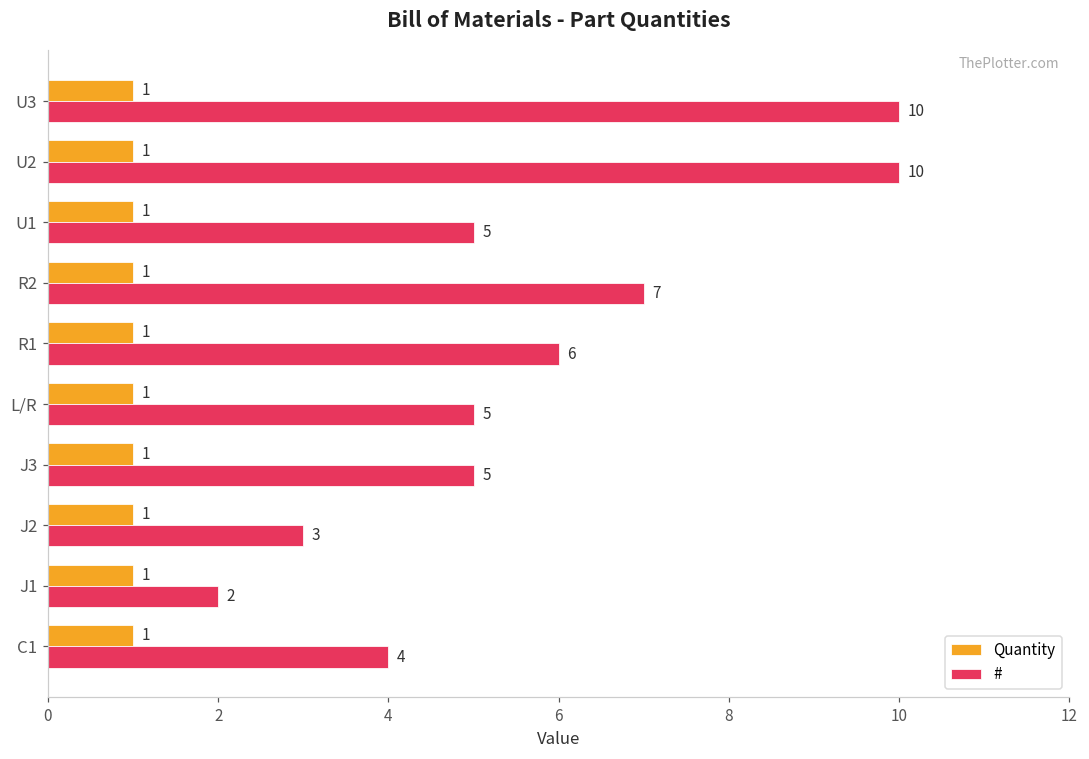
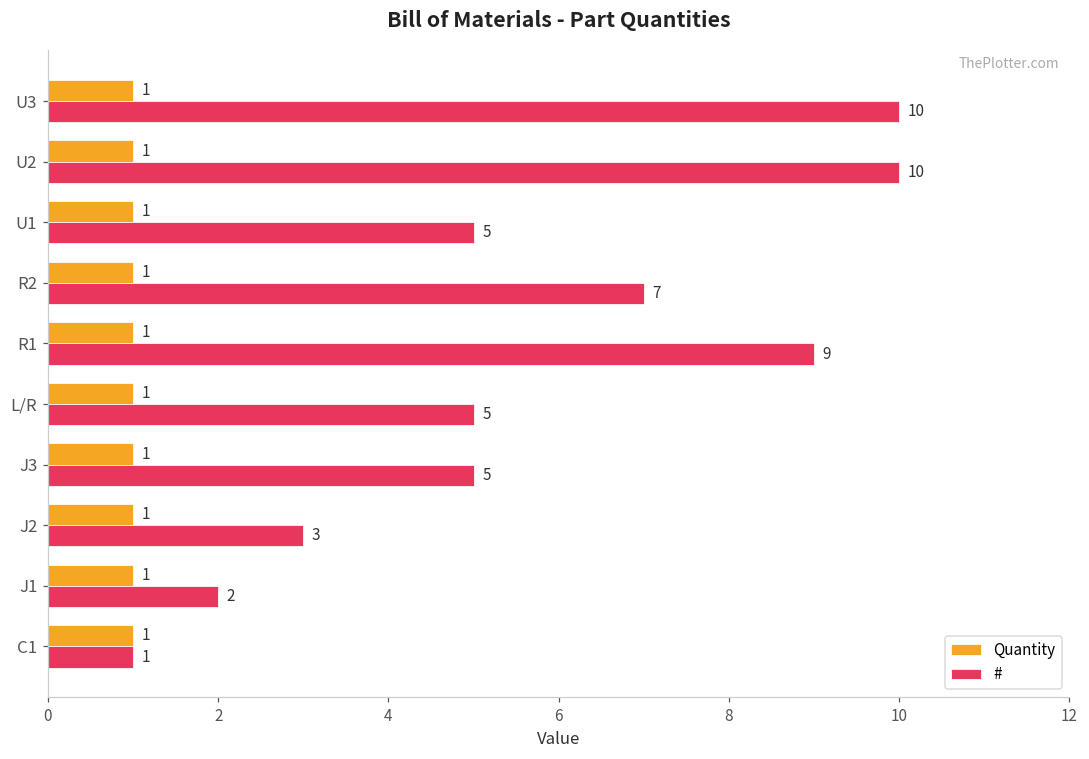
#, R1: 6 -> 9
#, C1: 4 -> 1
